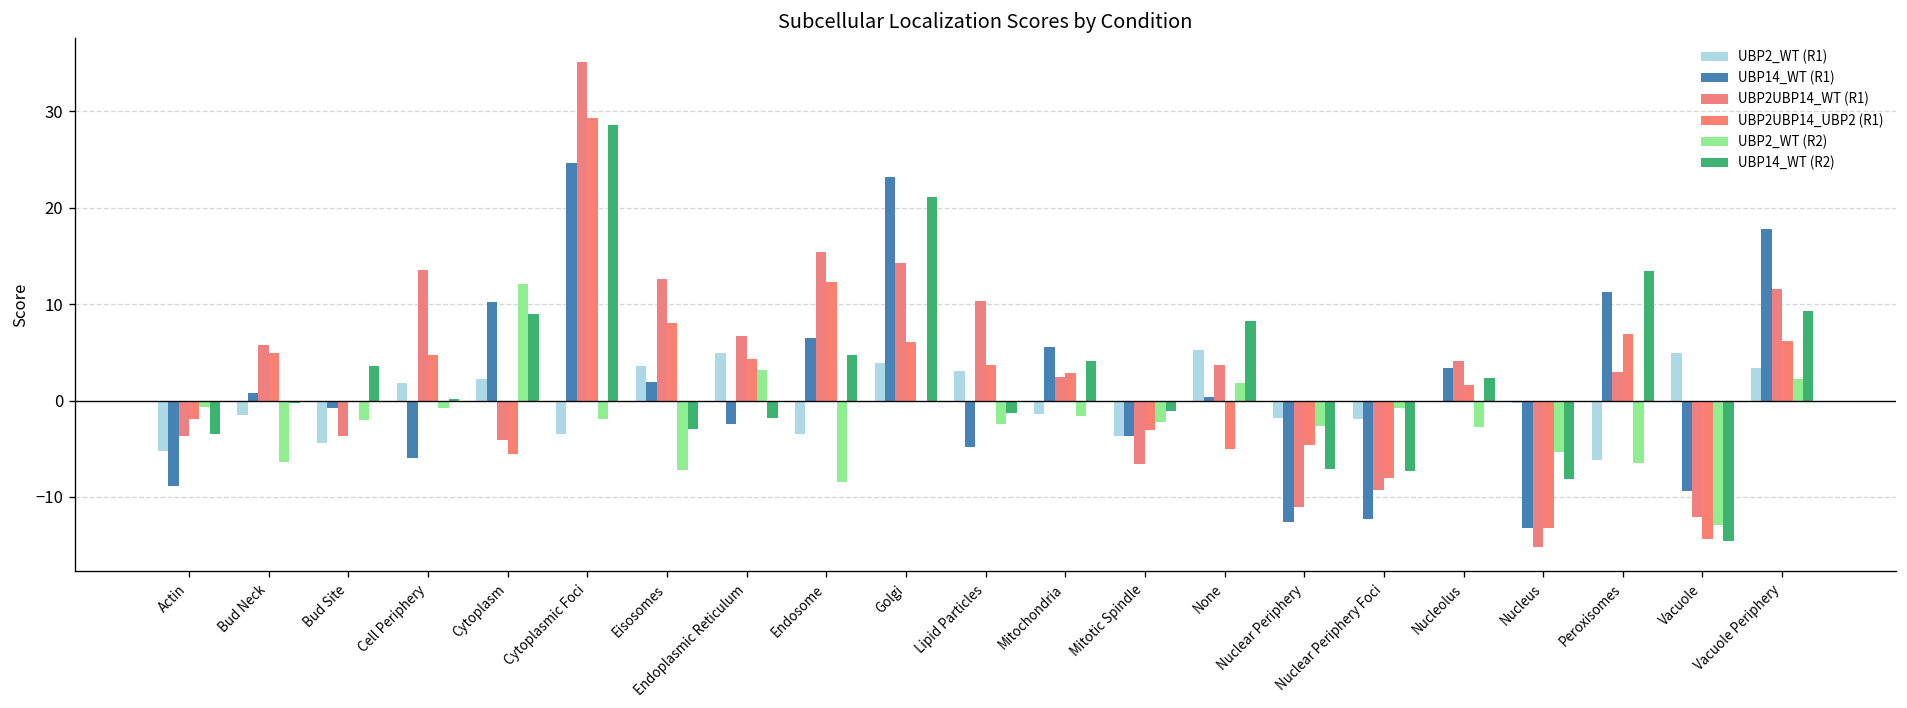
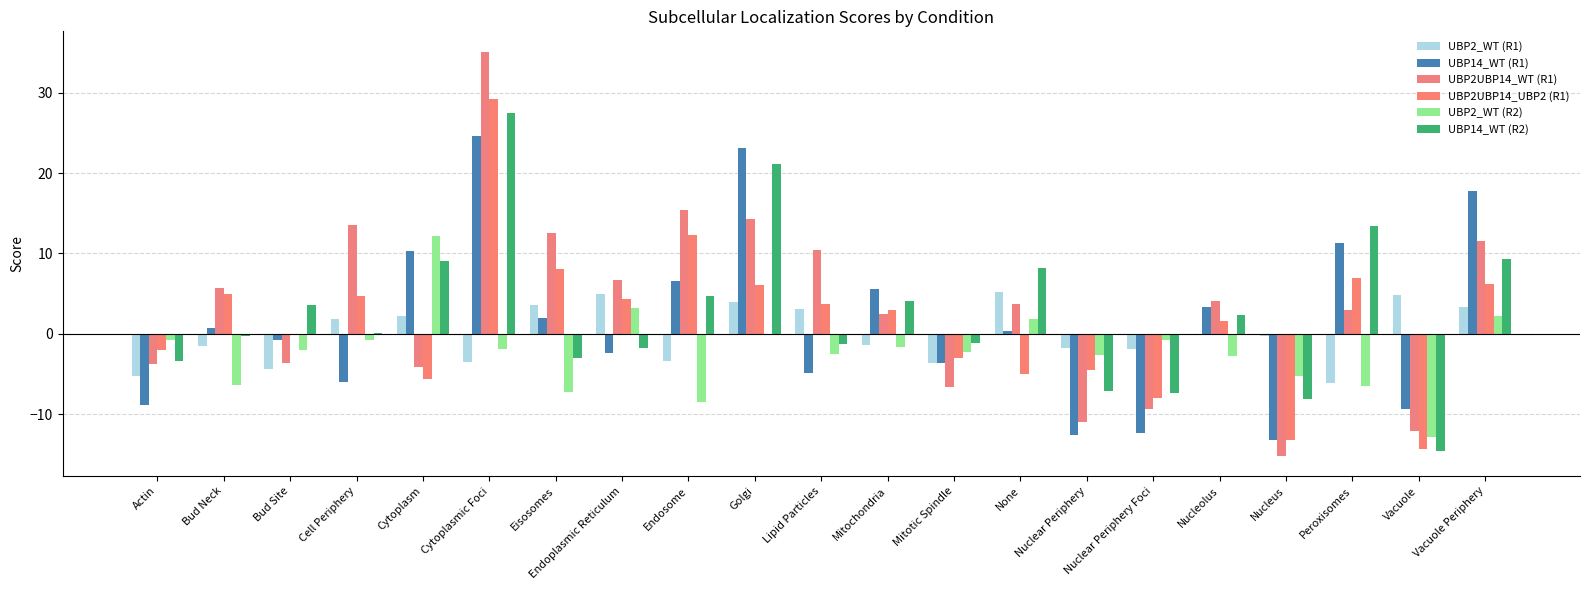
UBP14_WT (R2), Cytoplasmic Foci: 29 -> 27
